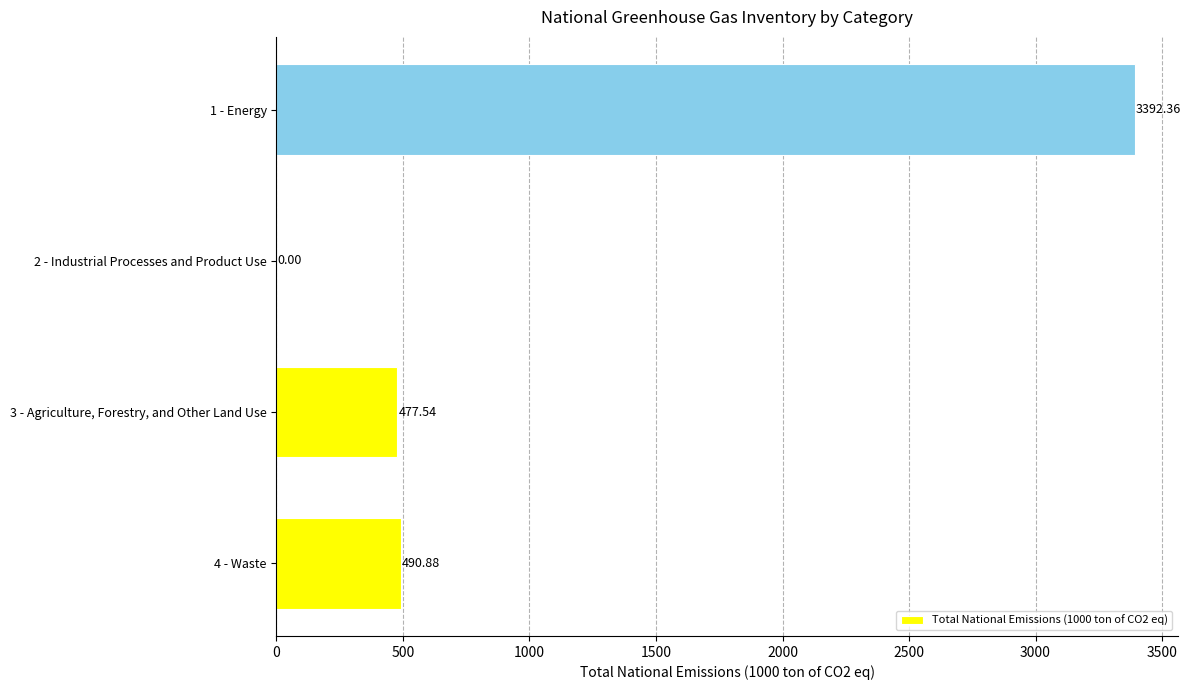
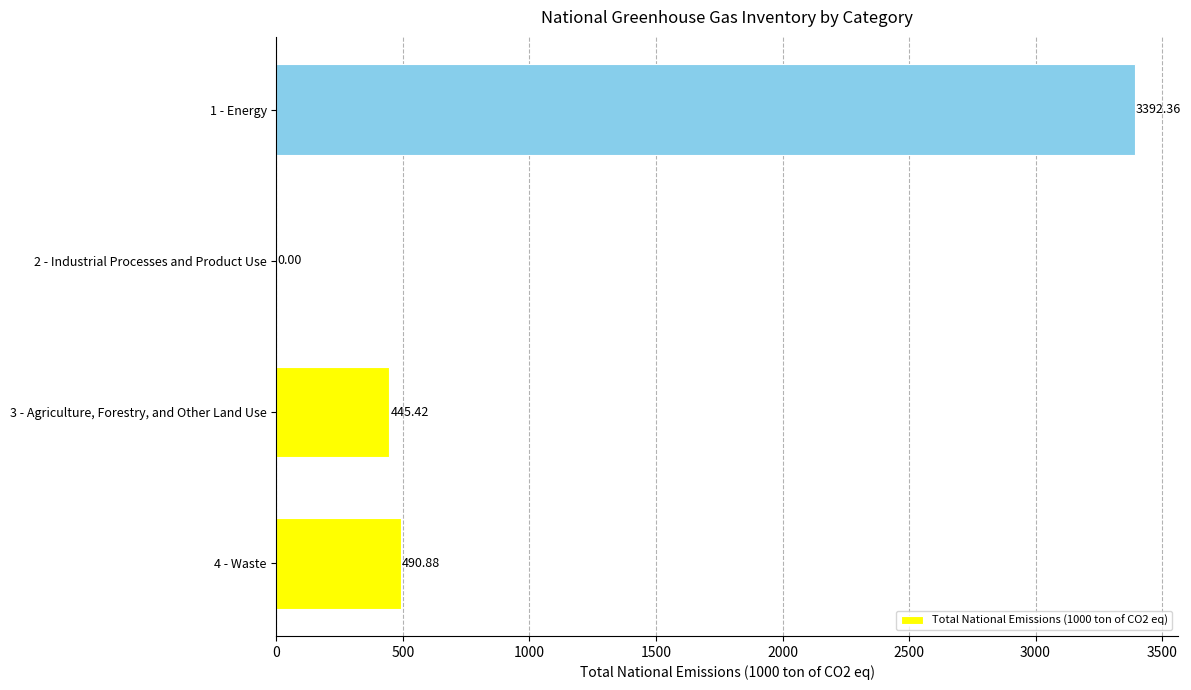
3 - Agriculture, Forestry, and Other Land Use: 477.54 -> 445.42
